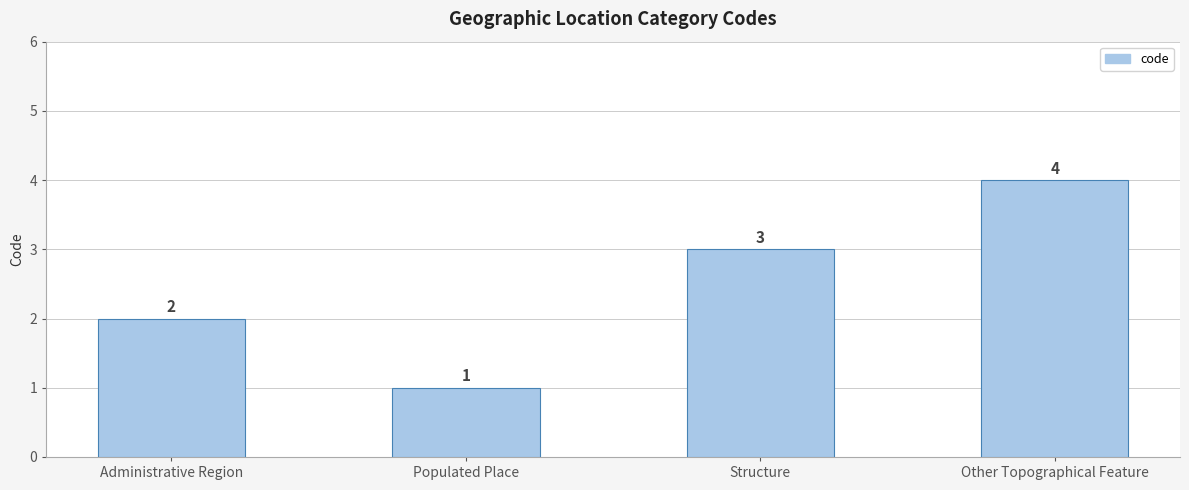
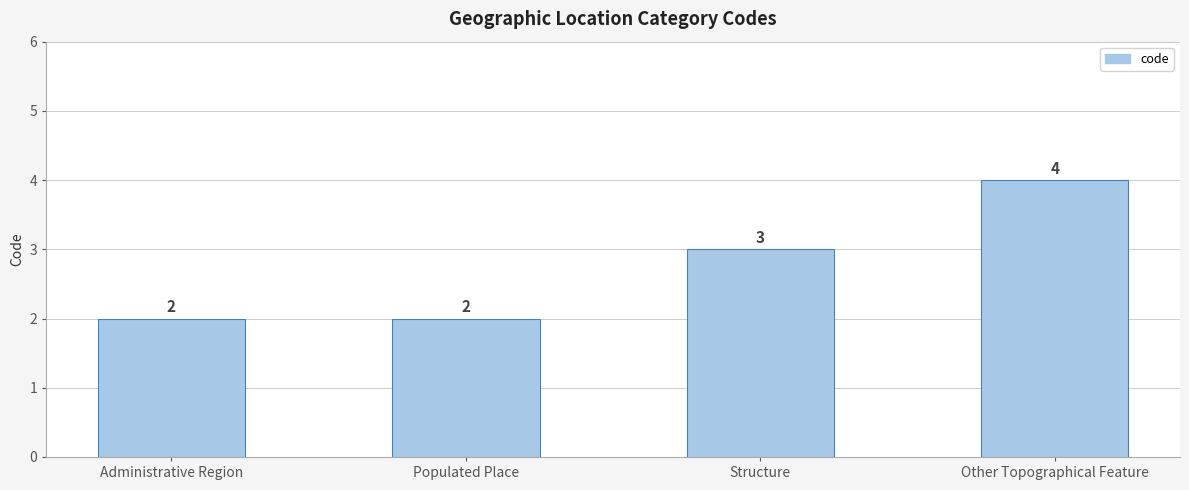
Populated Place: 1 -> 2
